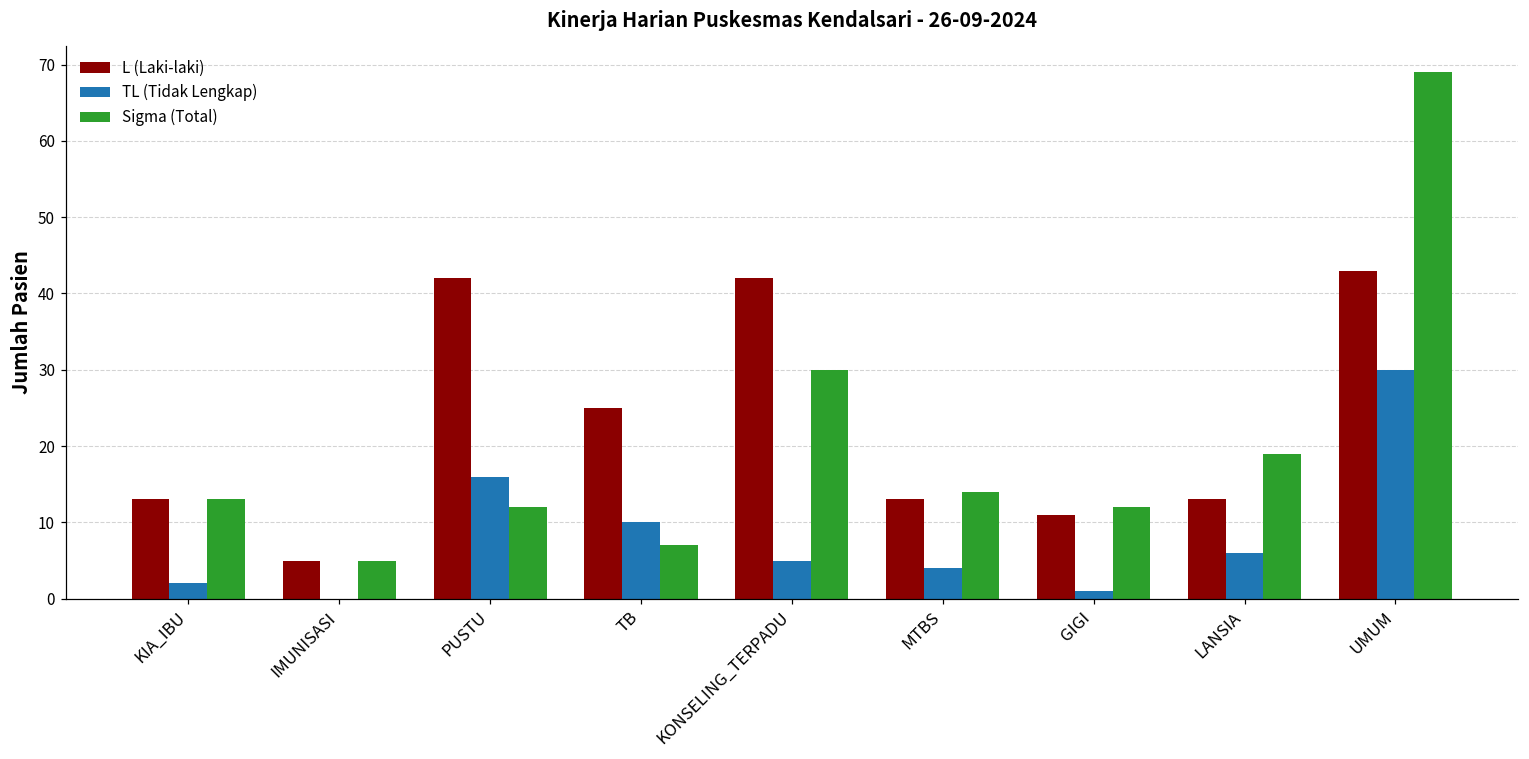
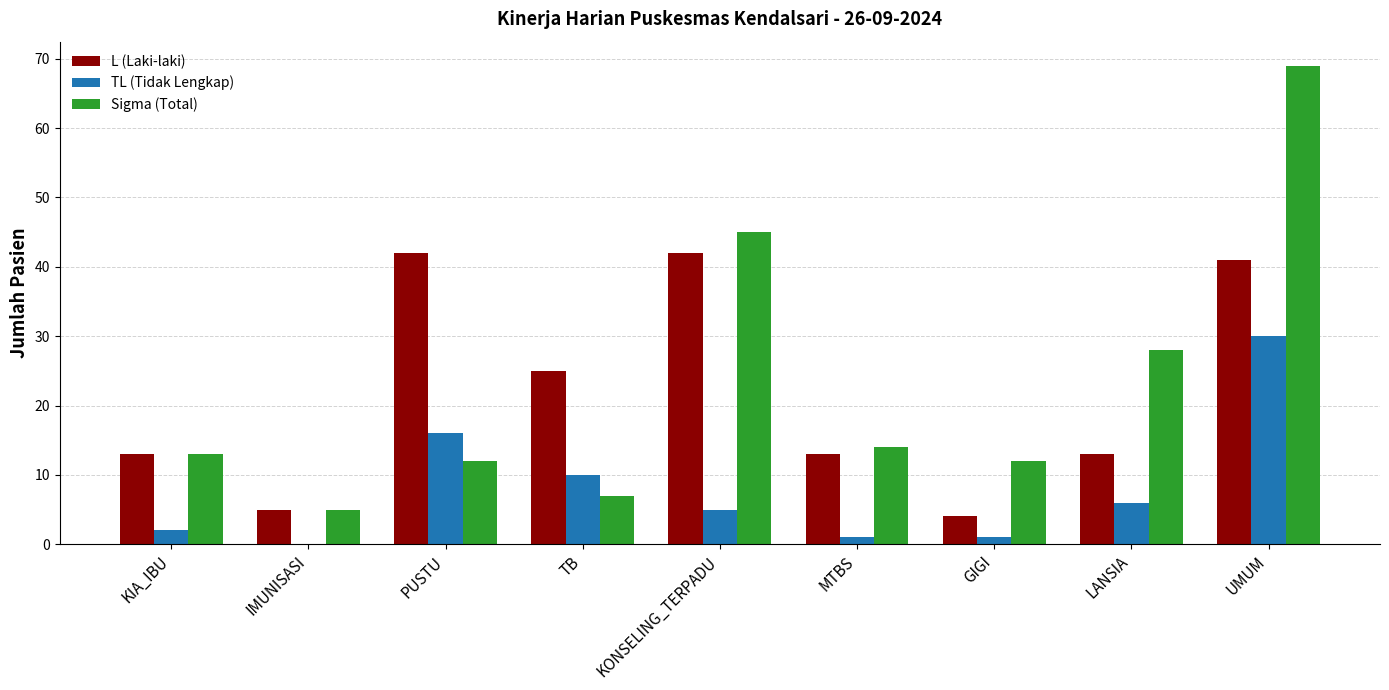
Sigma (Total), KONSELING_TERPADU: 30 -> 45
TL (Tidak Lengkap), MTBS: 4 -> 1
L (Laki-laki), GIGI: 11 -> 4
Sigma (Total), LANSIA: 19 -> 28
L (Laki-laki), UMUM: 43 -> 41
